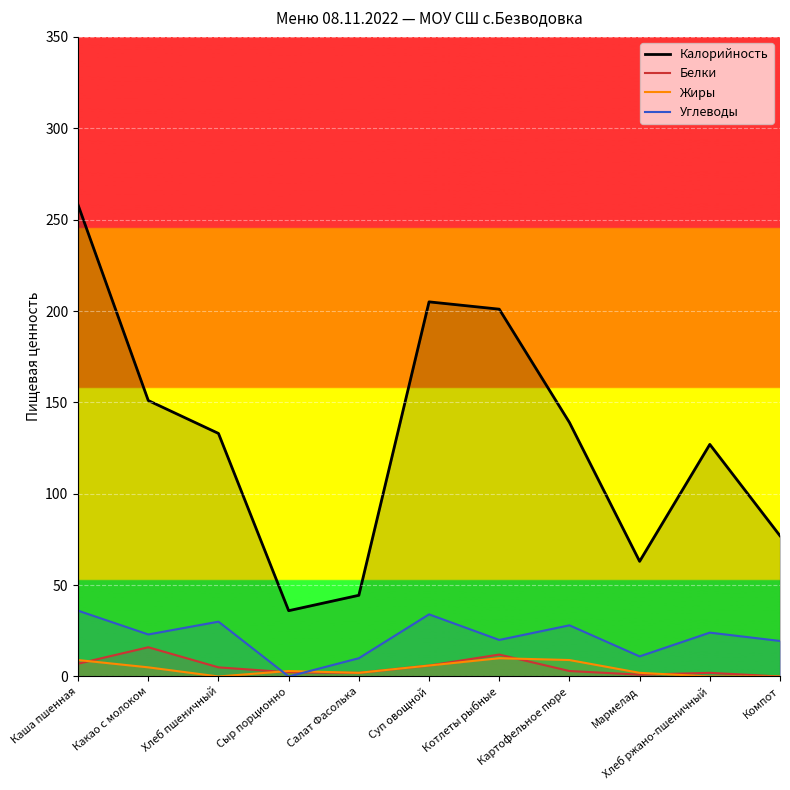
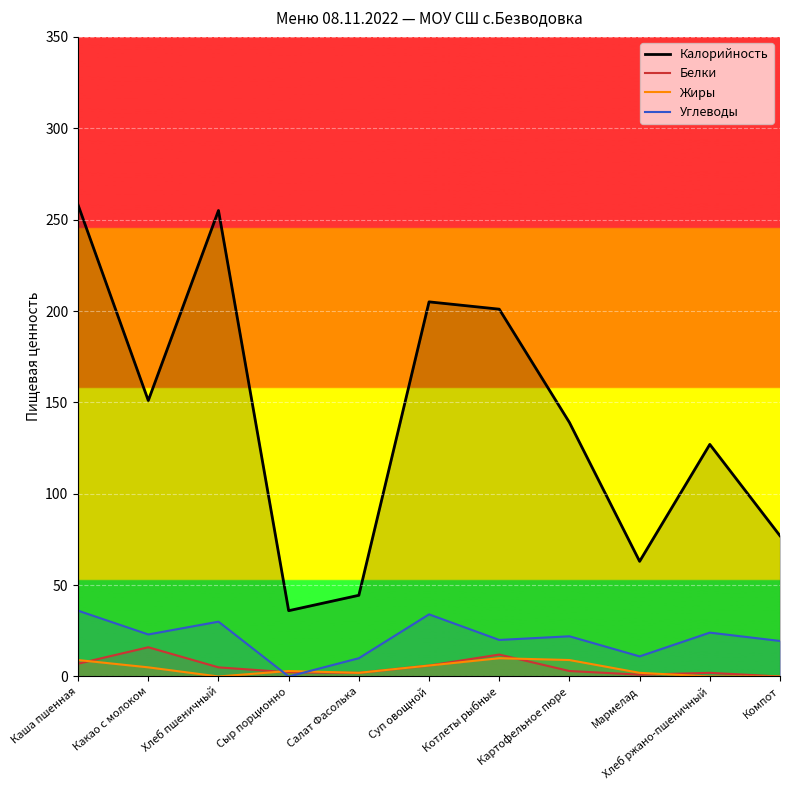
Калорийность, Хлеб пшеничный: 133 -> 255
Углеводы, Картофельное пюре: 28 -> 22
